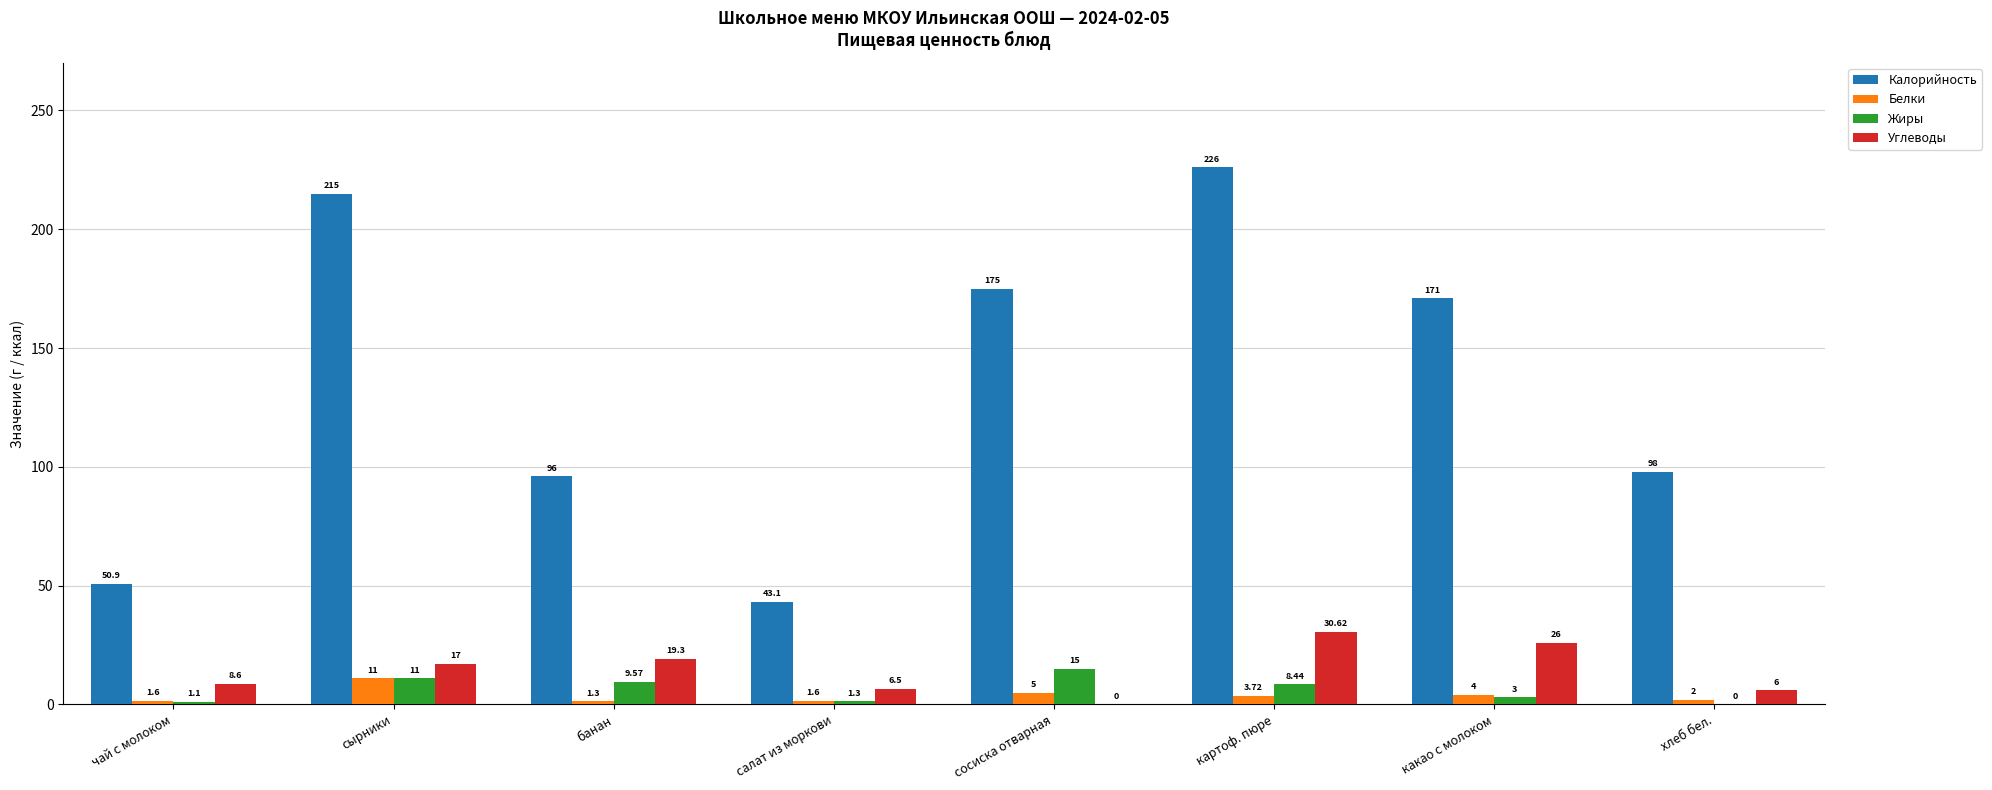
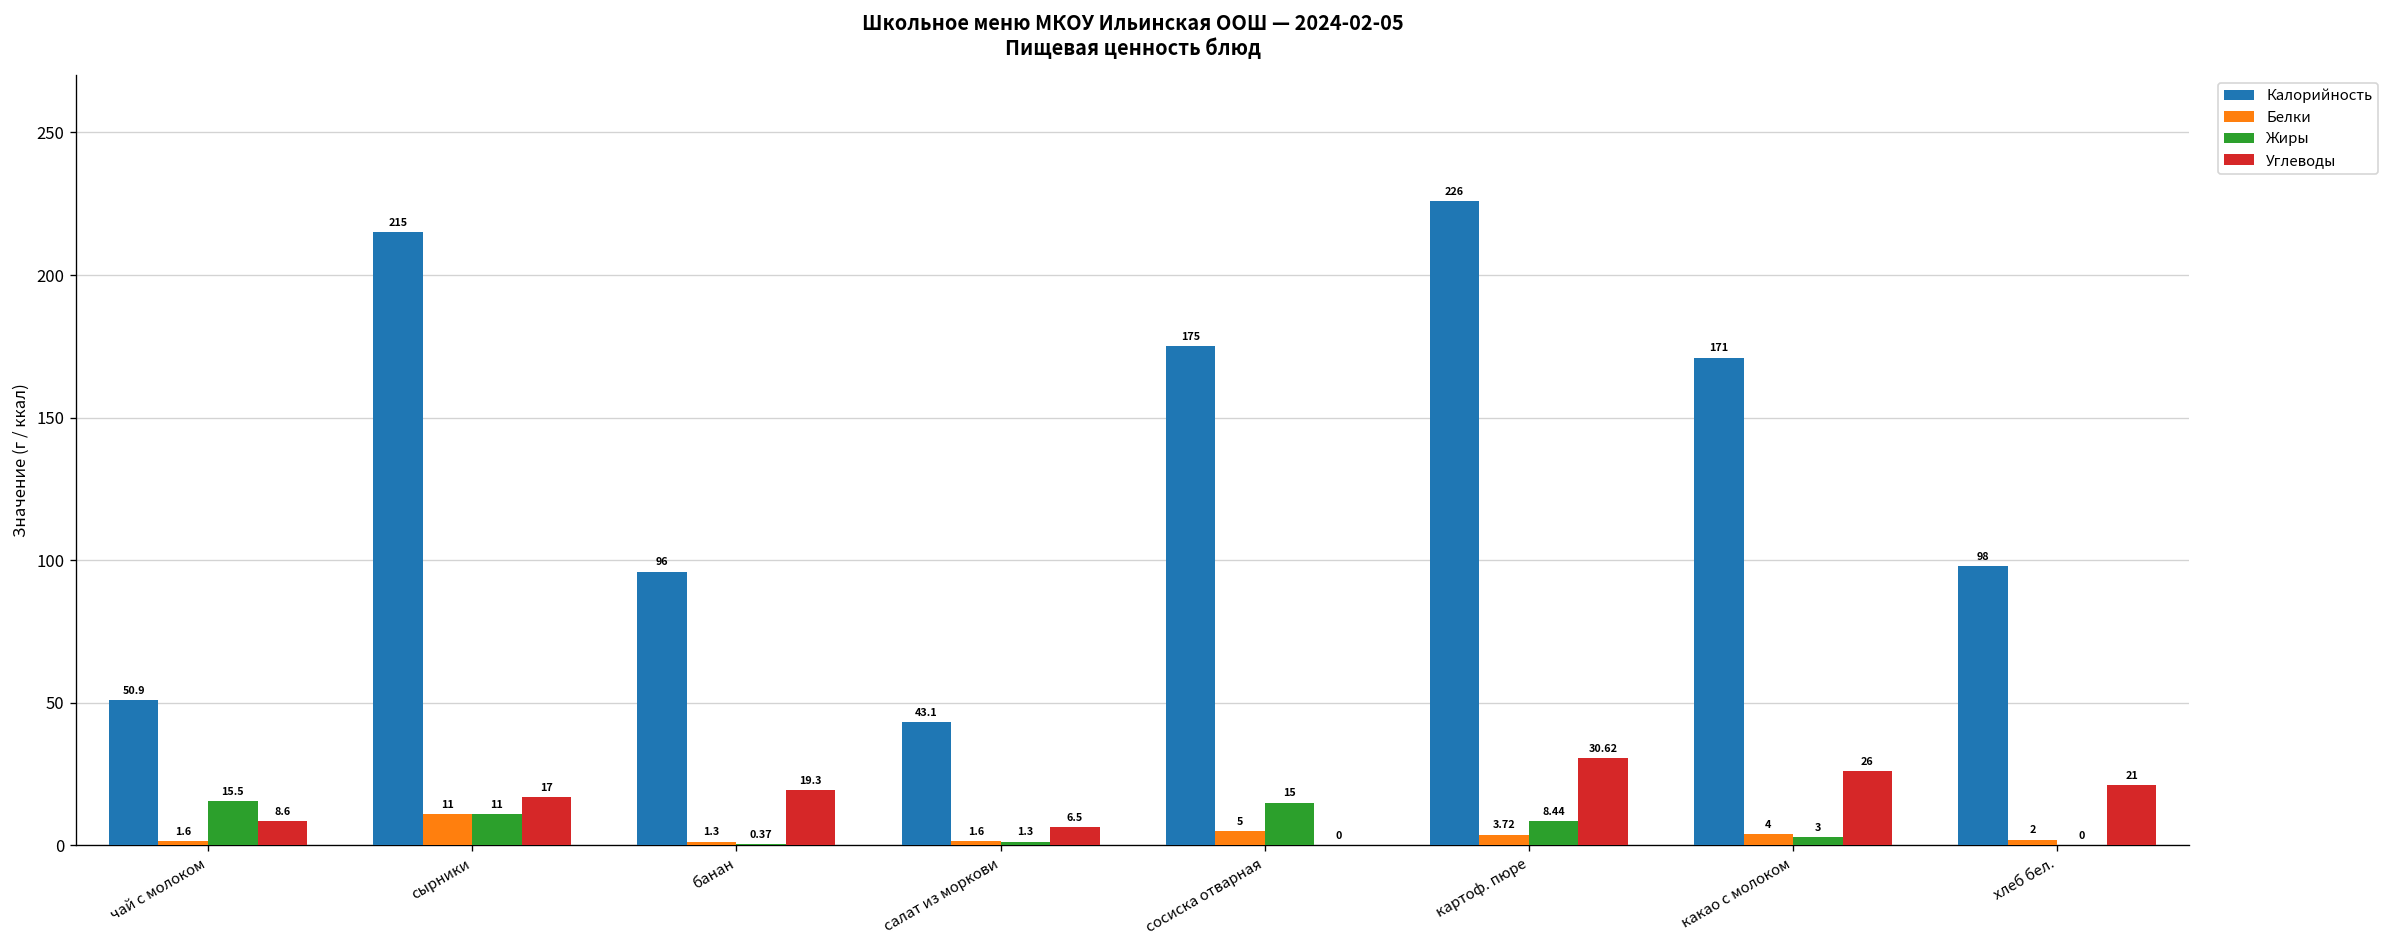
Жиры, чай с молоком: 1.1 -> 15.5
Жиры, банан: 9.57 -> 0.37
Углеводы, хлеб бел.: 6 -> 21
